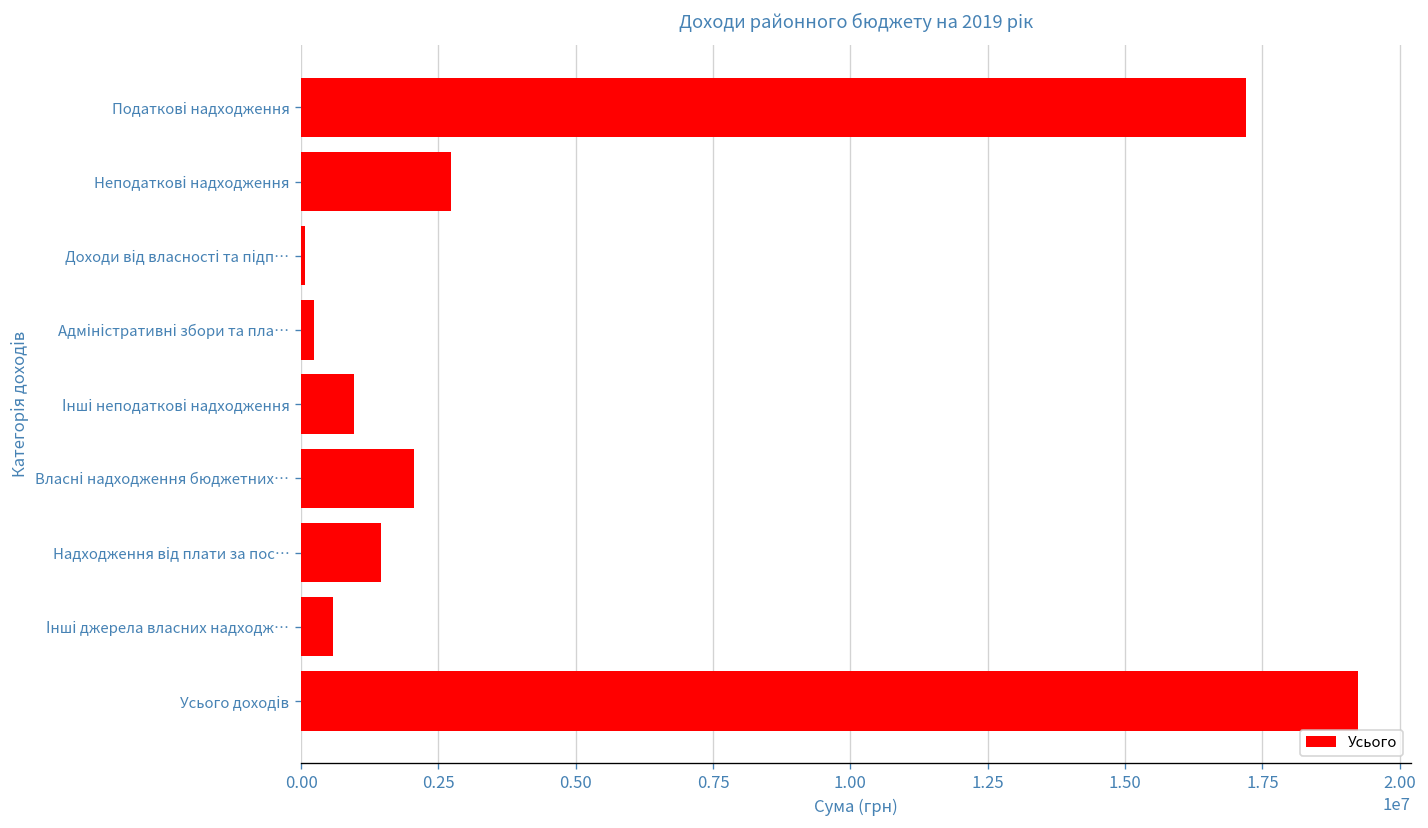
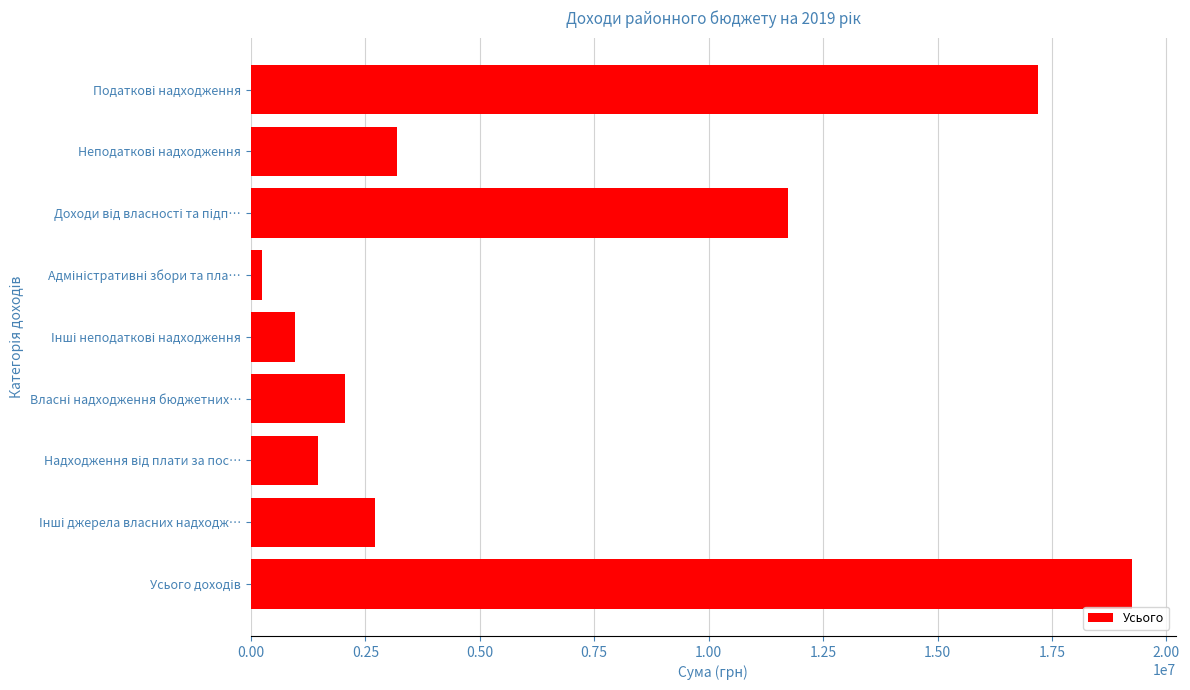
Неподаткові надходження: 2700000 -> 3200000
Доходи від власності та підп…: 100000 -> 11700000
Інші джерела власних надходж…: 600000 -> 2700000
